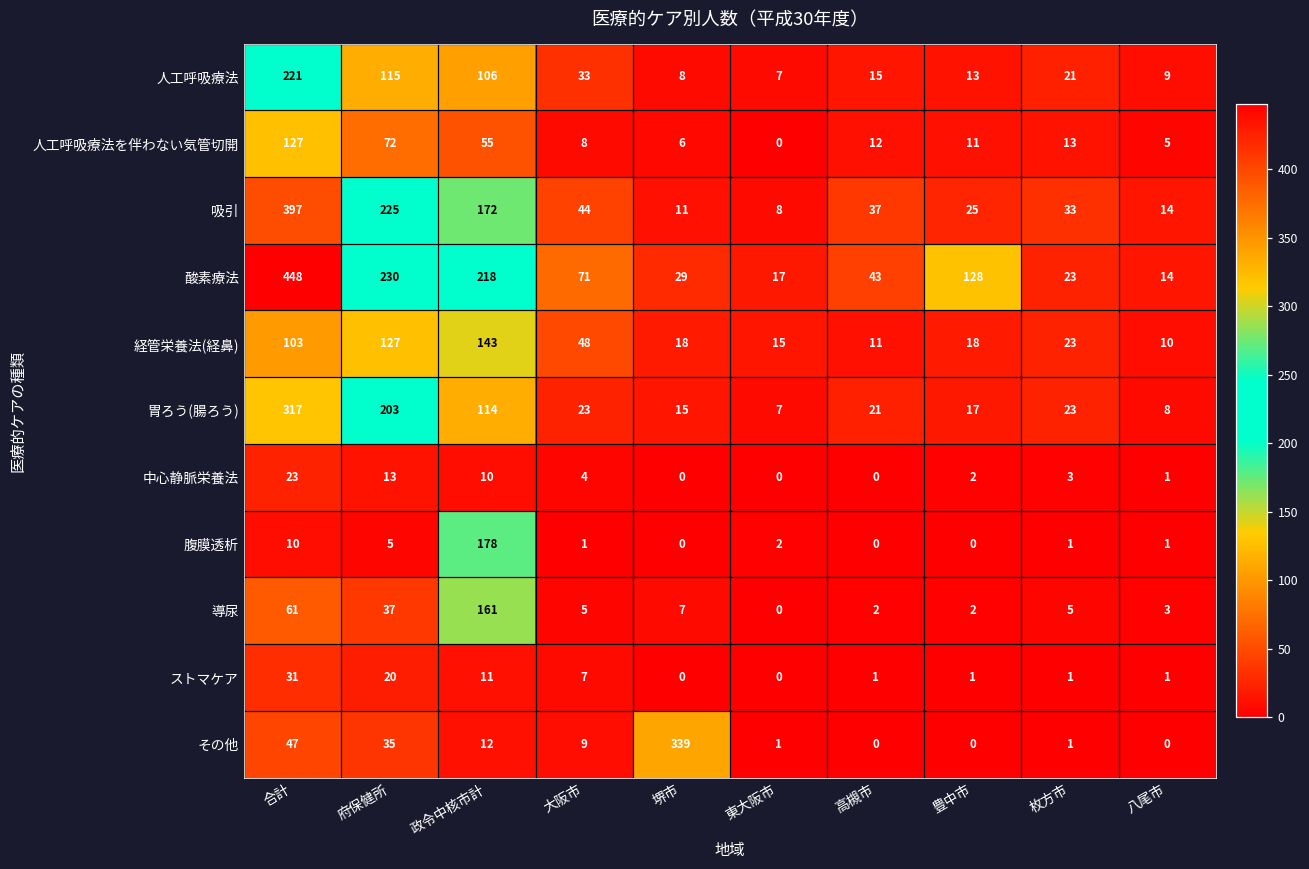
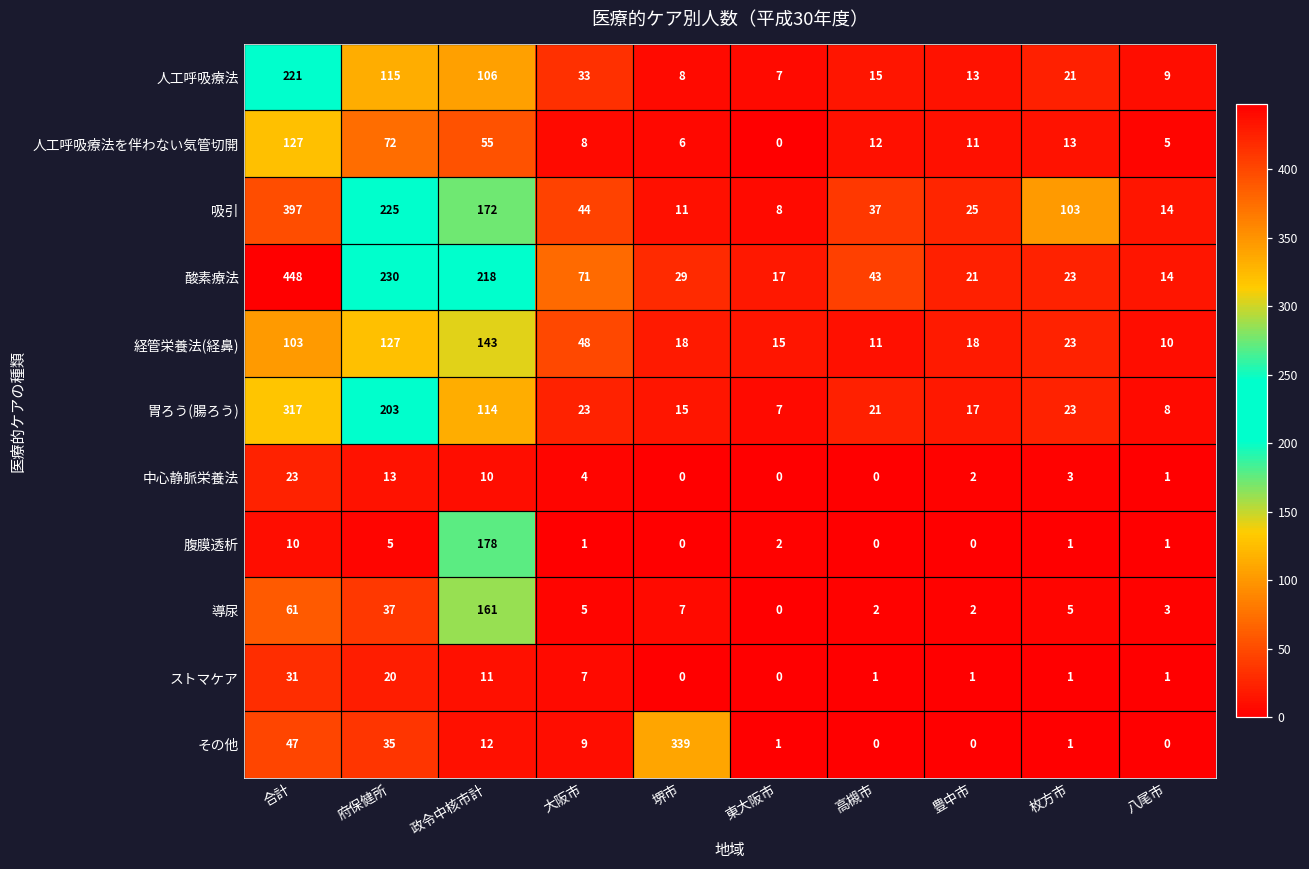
吸引, 枚方市: 33 -> 103
酸素療法, 豊中市: 128 -> 21
